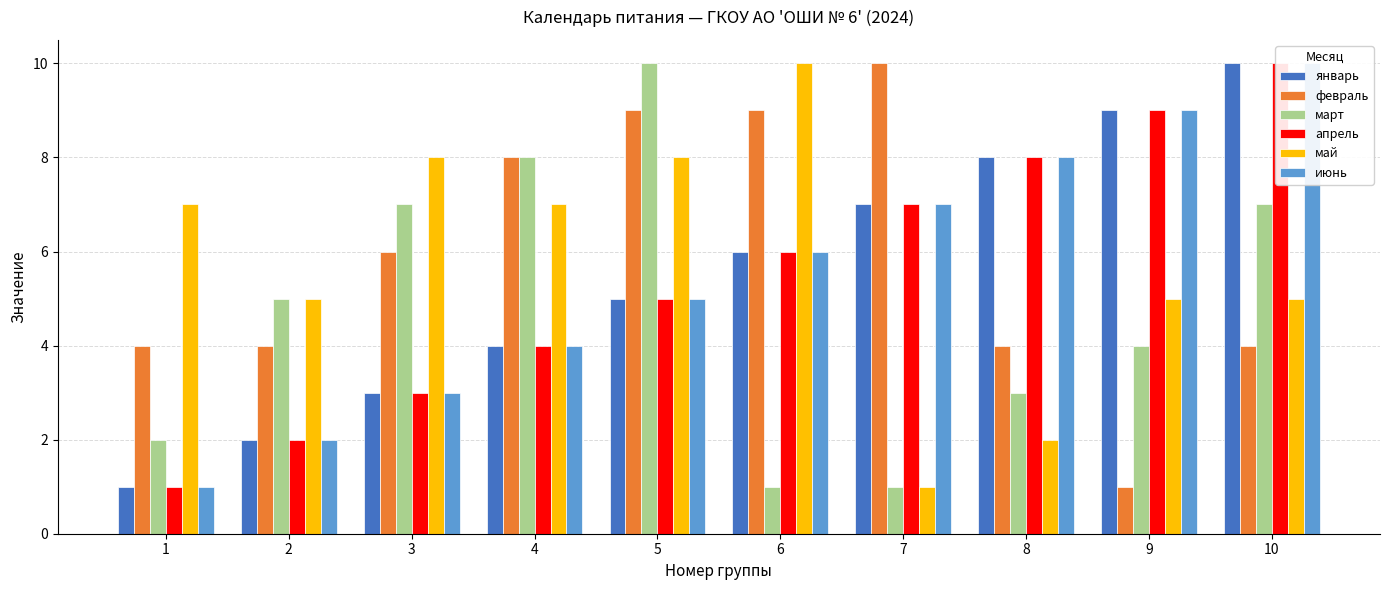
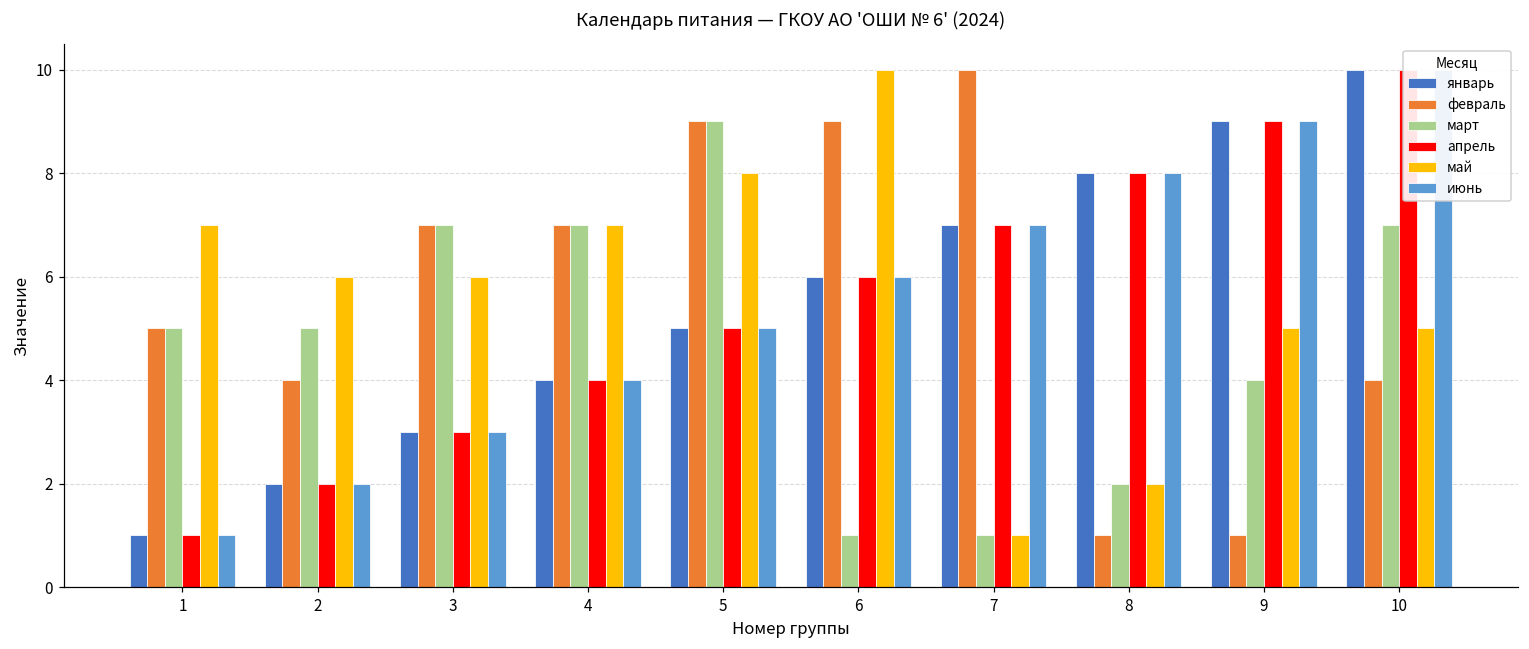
февраль, 1: 4 -> 5
март, 1: 2 -> 5
май, 2: 5 -> 6
февраль, 3: 6 -> 7
май, 3: 8 -> 6
февраль, 4: 8 -> 7
март, 4: 8 -> 7
март, 5: 10 -> 9
февраль, 8: 4 -> 1
март, 8: 3 -> 2
